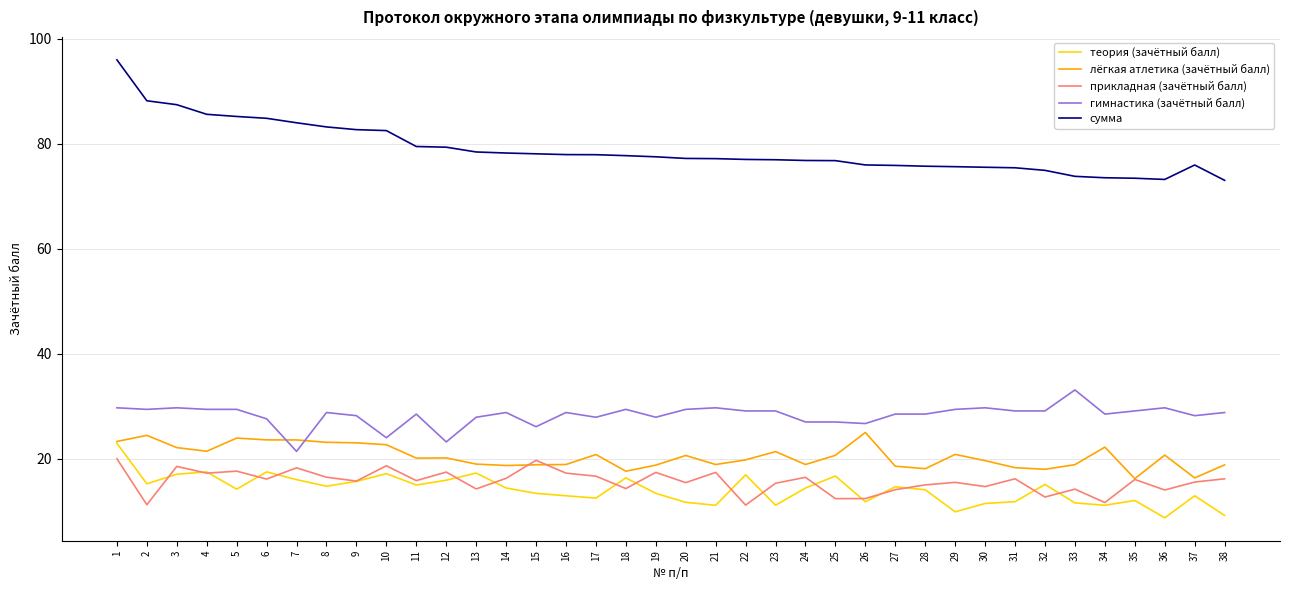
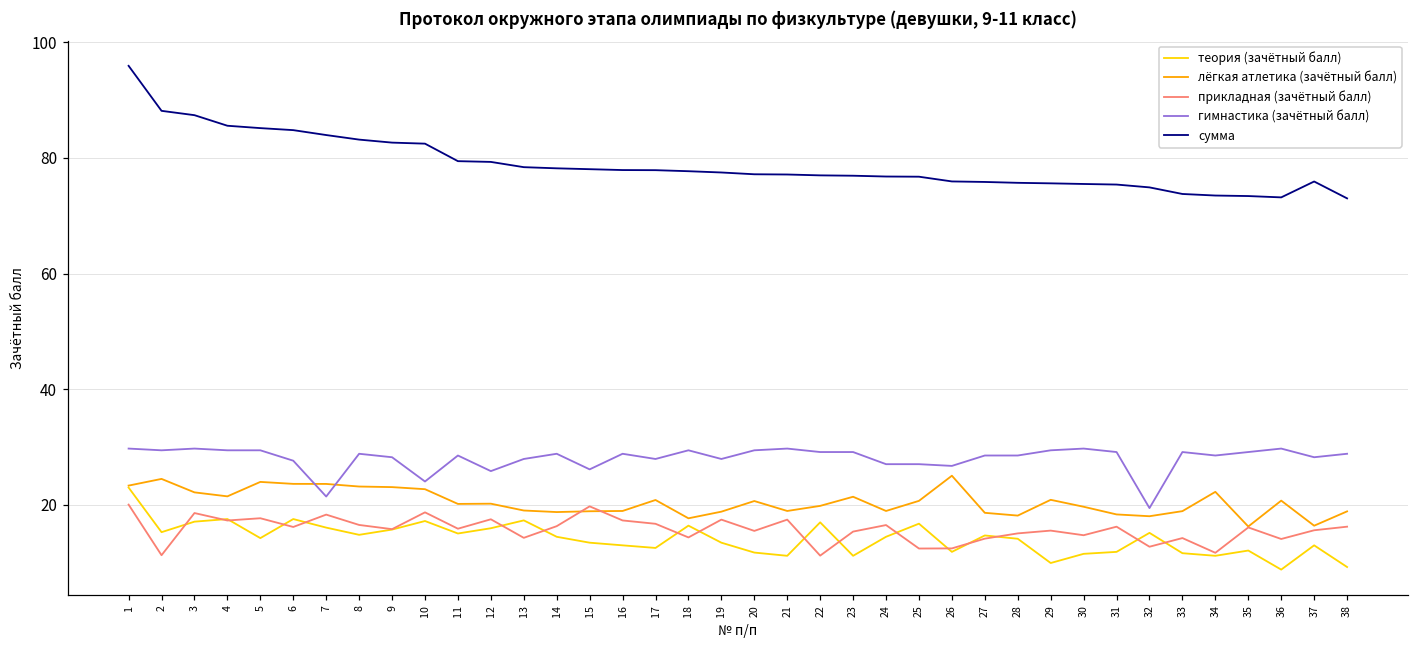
гимнастика (зачётный балл), 12: 23 -> 26
гимнастика (зачётный балл), 32: 29 -> 19
гимнастика (зачётный балл), 33: 33 -> 29
